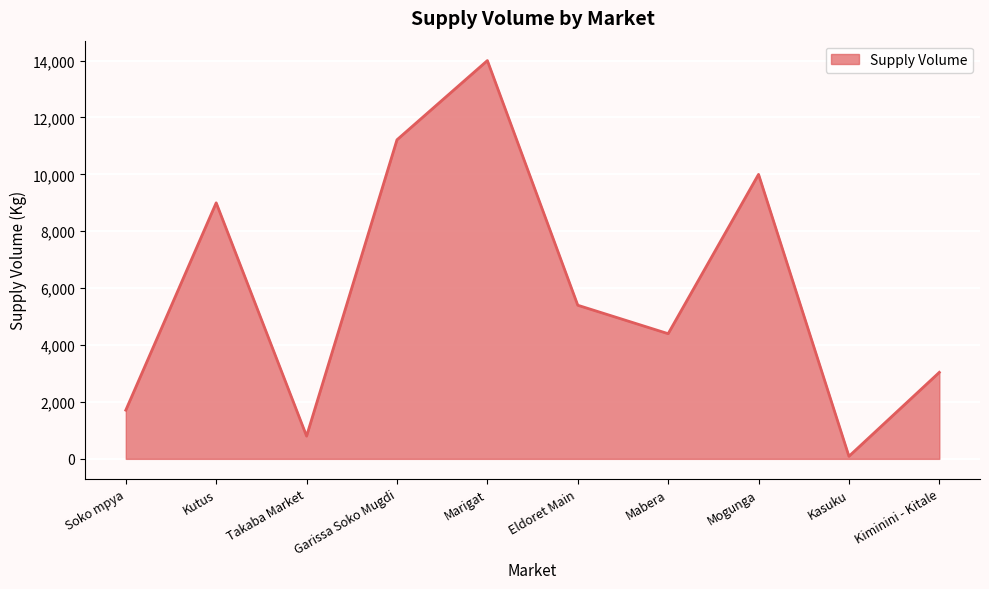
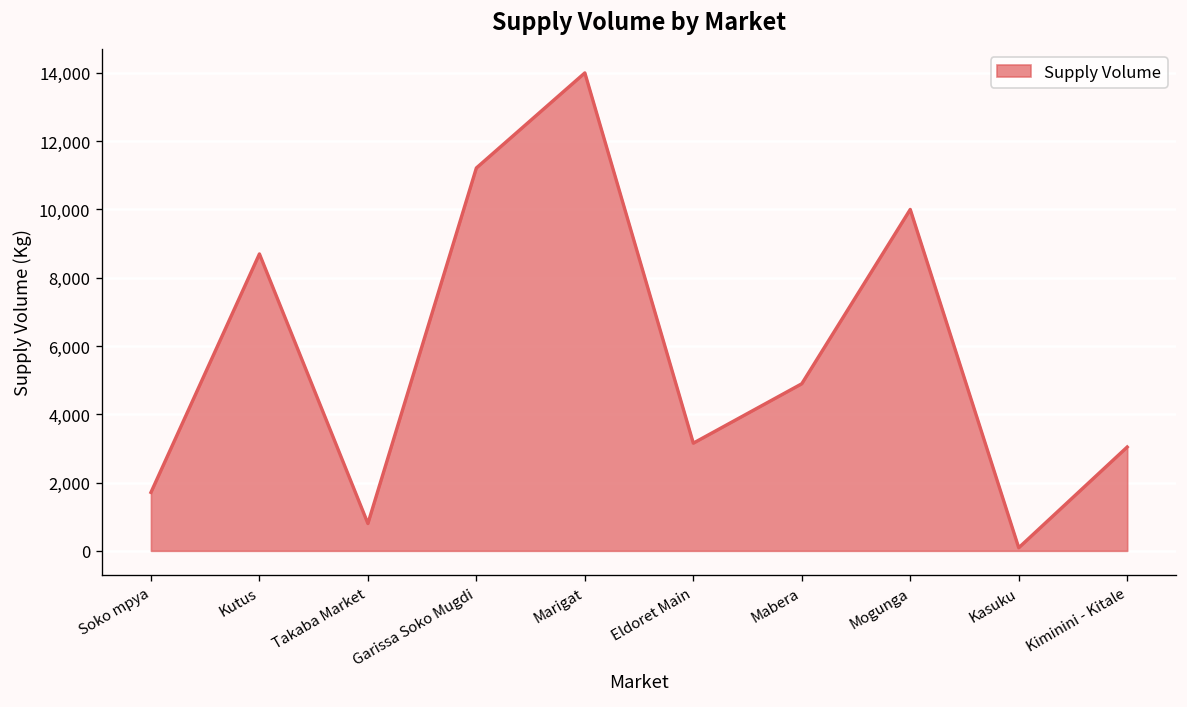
Kutus: 9,000 -> 8,700
Eldoret Main: 5,400 -> 3,200
Mabera: 4,400 -> 4,900
